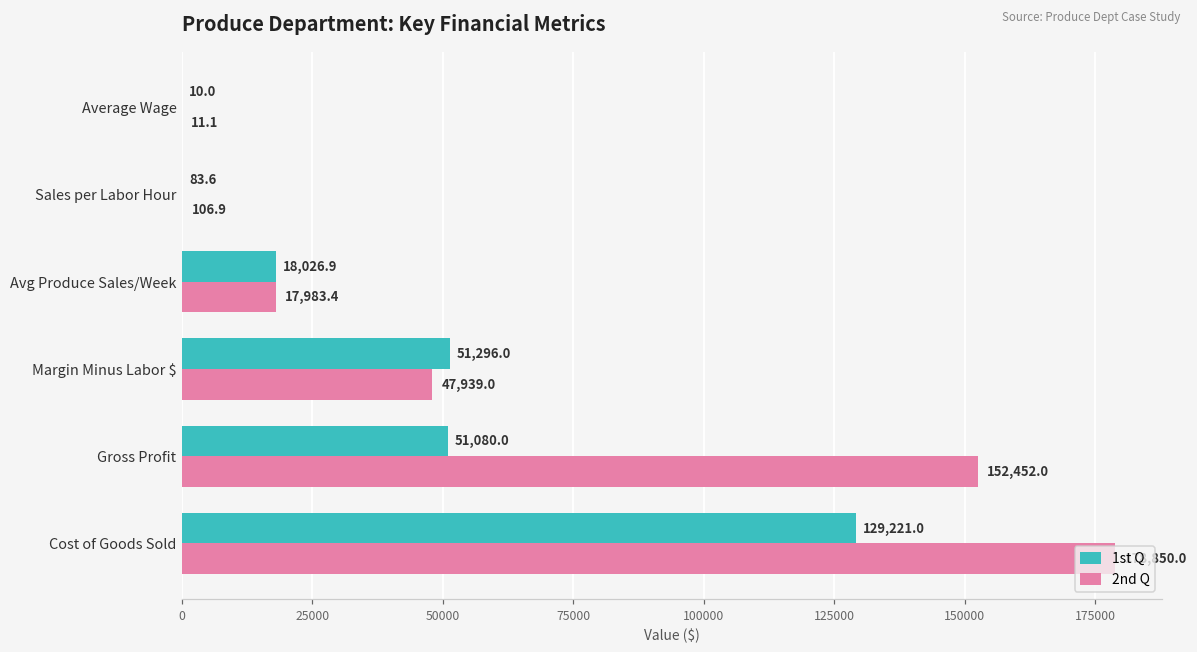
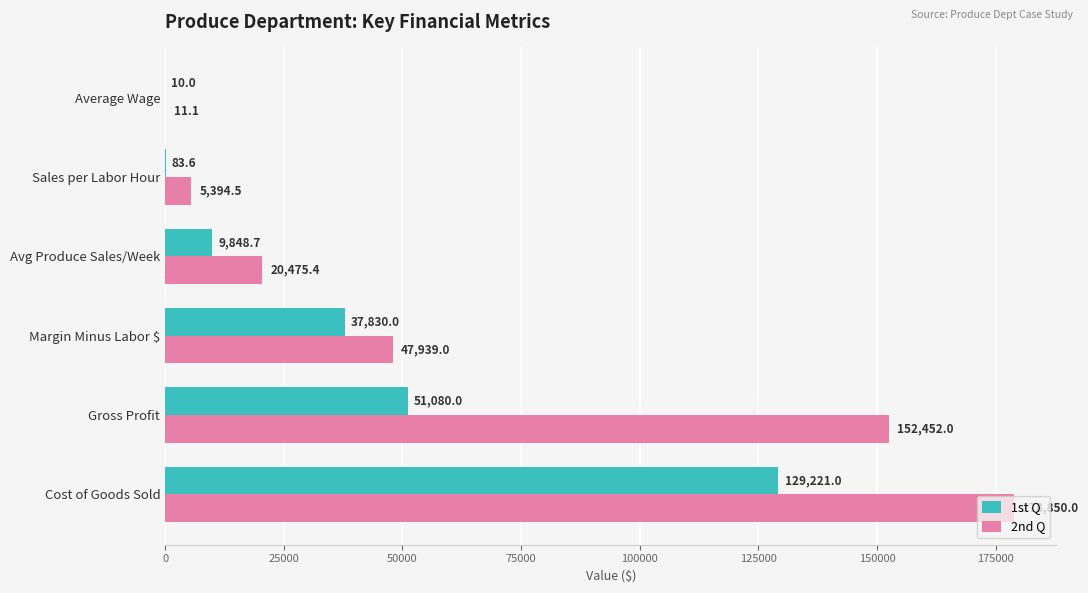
2nd Q, Sales per Labor Hour: 106.9 -> 5,394.5
1st Q, Avg Produce Sales/Week: 18,026.9 -> 9,848.7
2nd Q, Avg Produce Sales/Week: 17,983.4 -> 20,475.4
1st Q, Margin Minus Labor $: 51,296.0 -> 37,830.0
